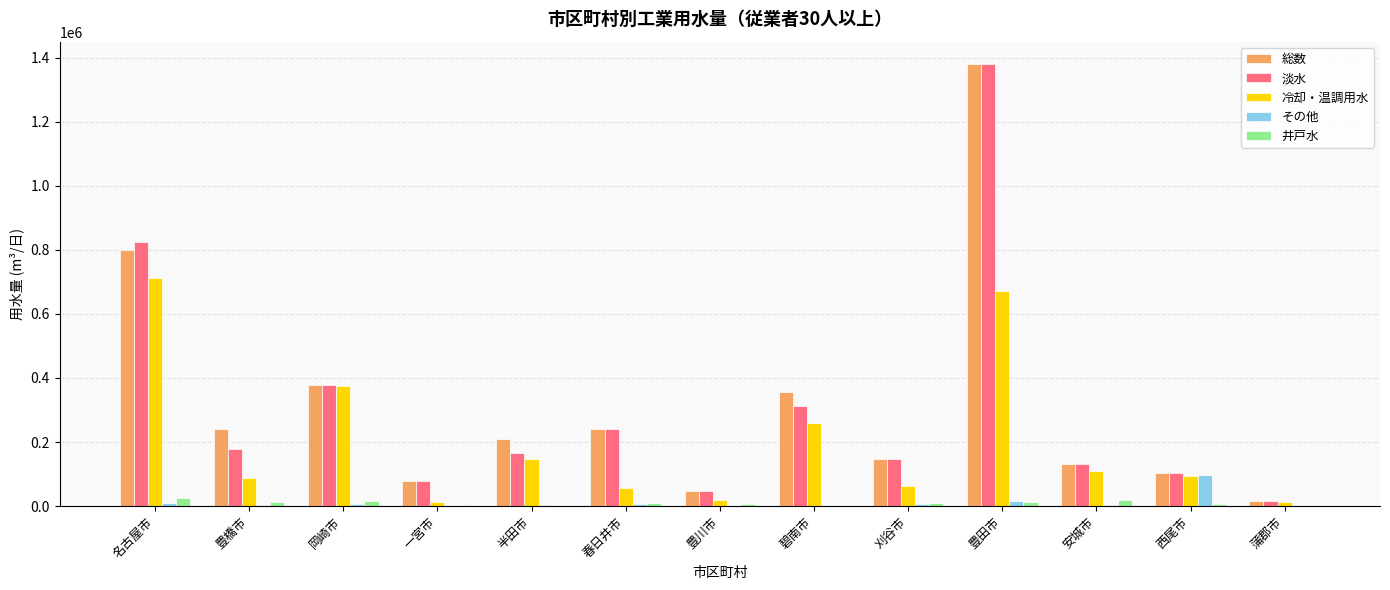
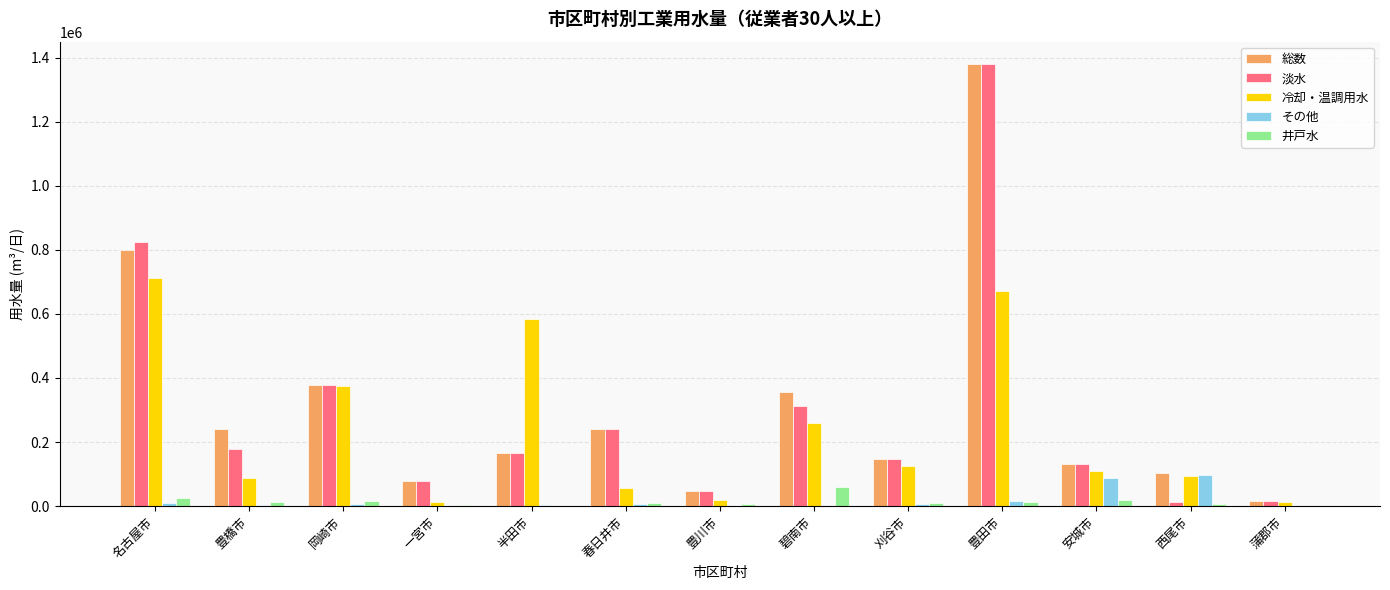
総数, 半田市: 210000 -> 170000
冷却・温調用水, 半田市: 150000 -> 580000
井戸水, 碧南市: 0 -> 60000
冷却・温調用水, 刈谷市: 60000 -> 120000
その他, 安城市: 0 -> 90000
淡水, 西尾市: 100000 -> 10000
